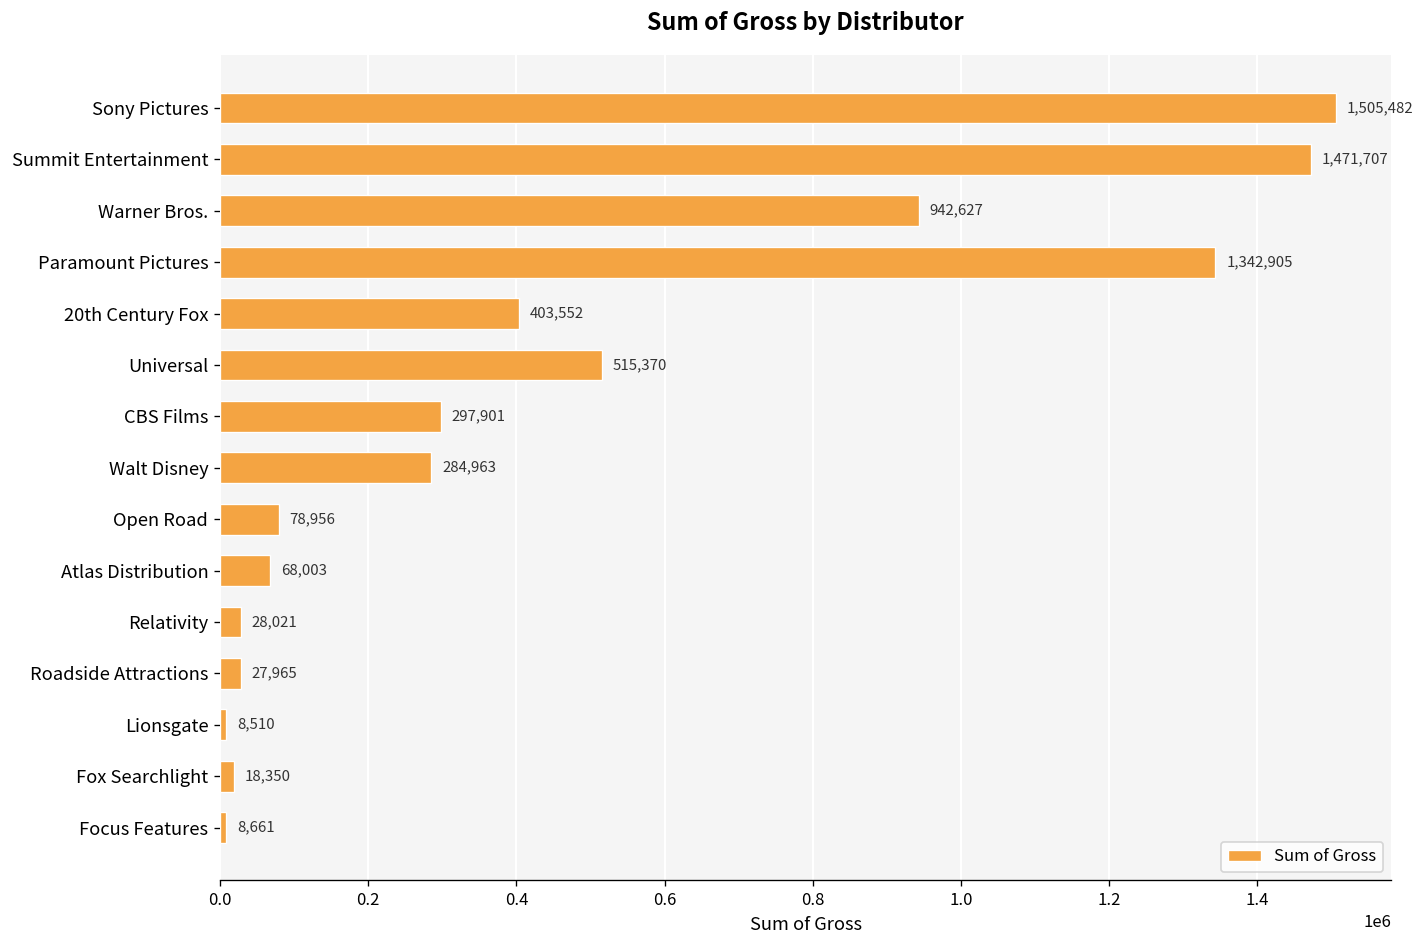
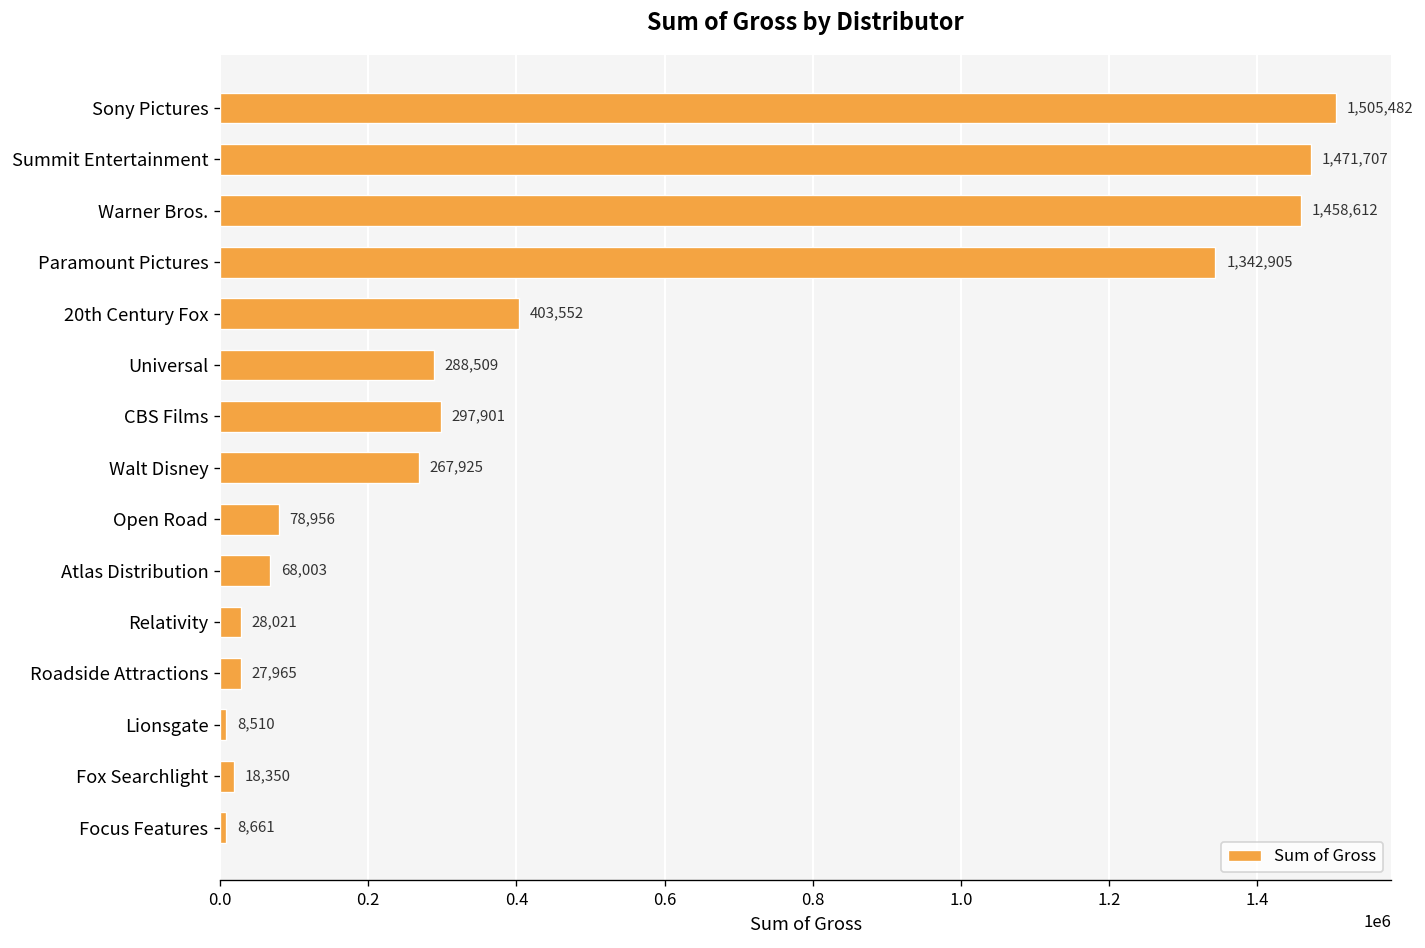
Warner Bros.: 942,627 -> 1,458,612
Universal: 515,370 -> 288,509
Walt Disney: 284,963 -> 267,925
